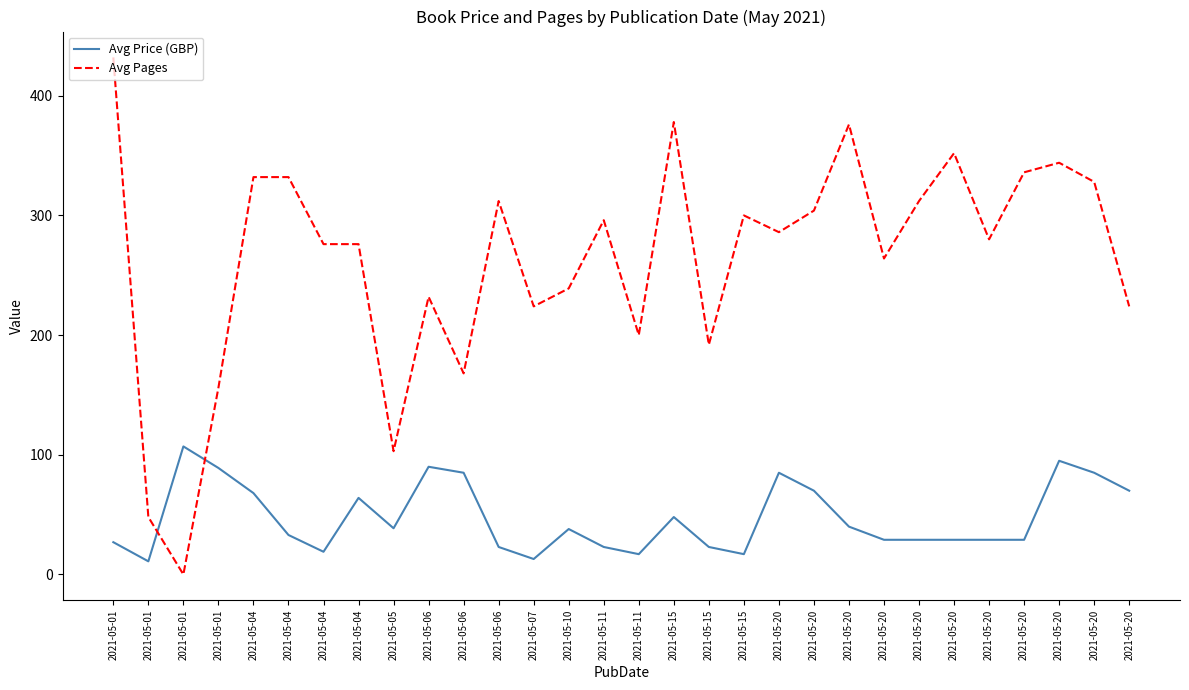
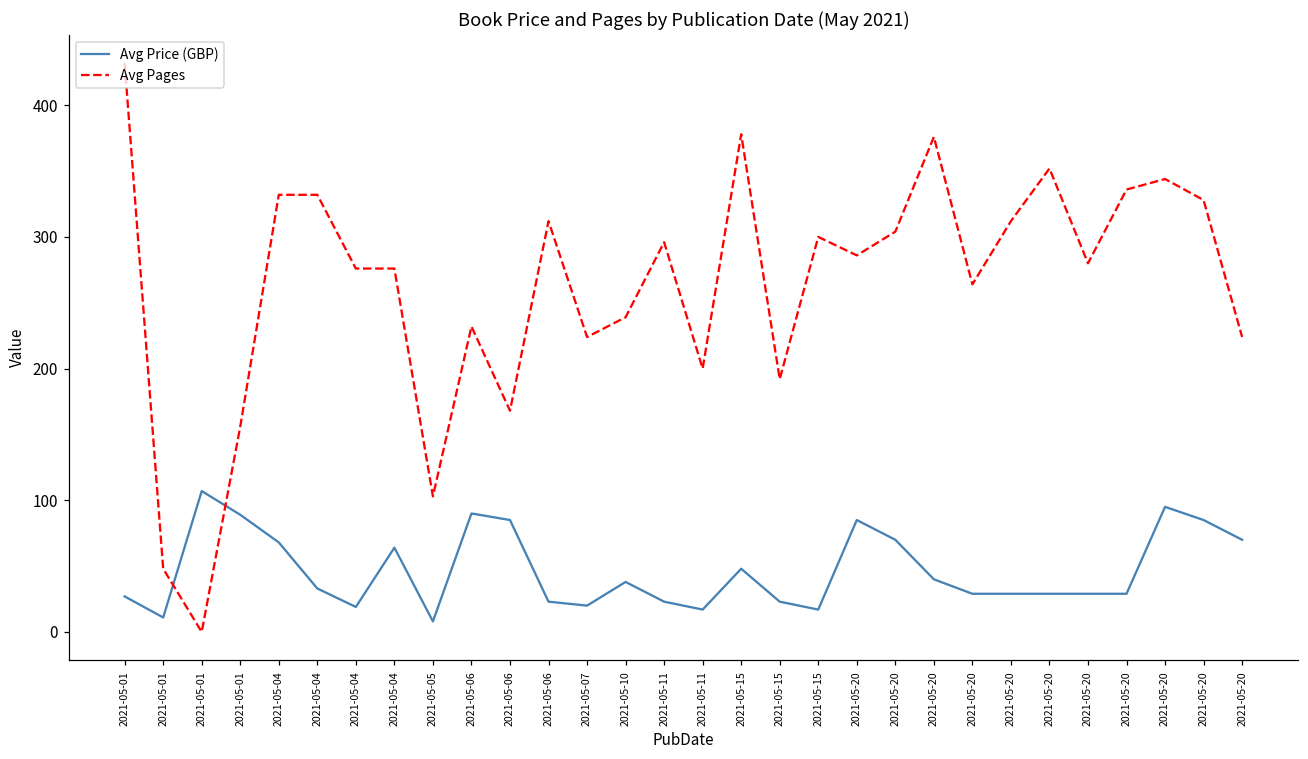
Avg Price (GBP), 2021-05-05: 39 -> 8
Avg Price (GBP), 2021-05-07: 13 -> 20
